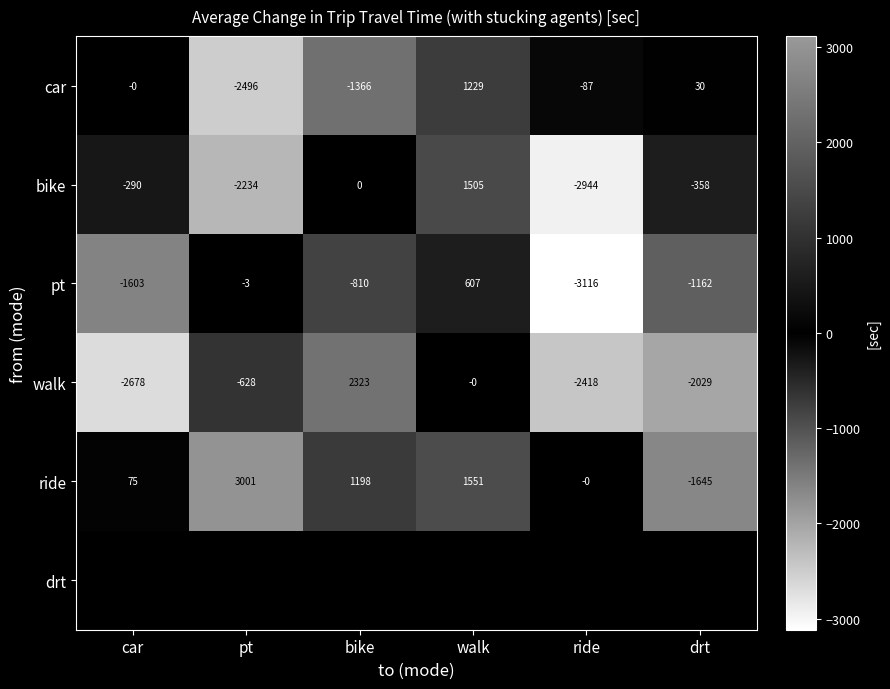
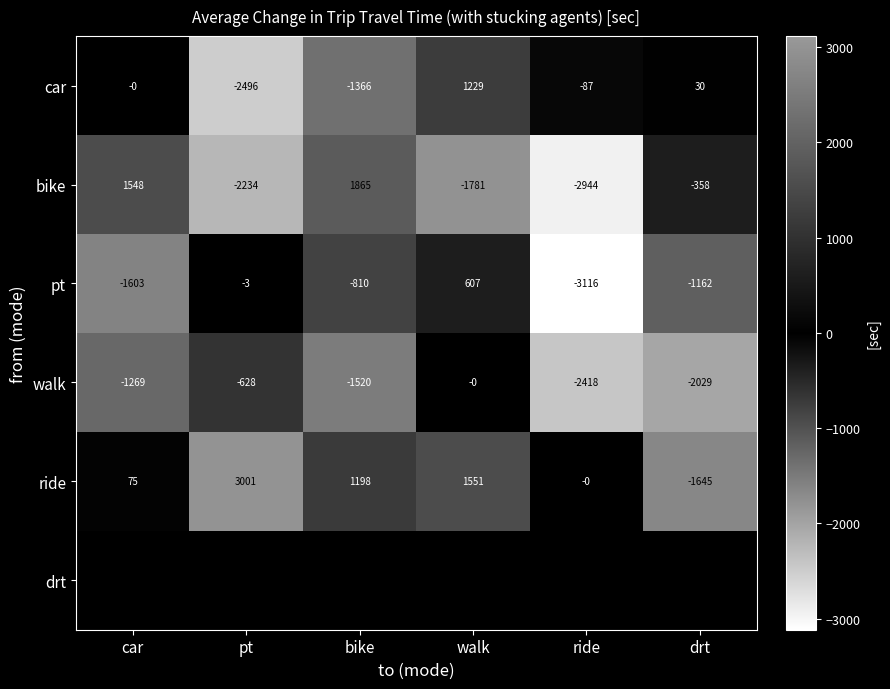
bike, car: -290 -> 1548
bike, bike: 0 -> 1865
bike, walk: 1505 -> -1781
walk, car: -2678 -> -1269
walk, bike: 2323 -> -1520
